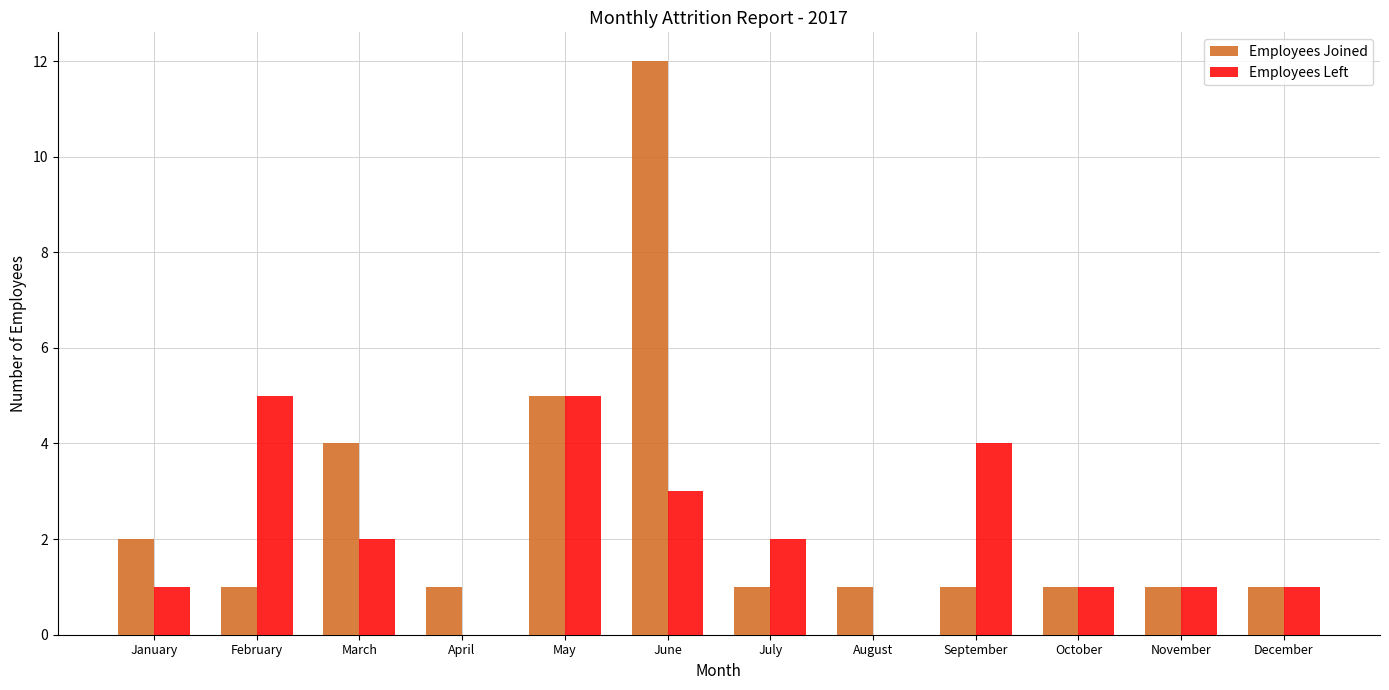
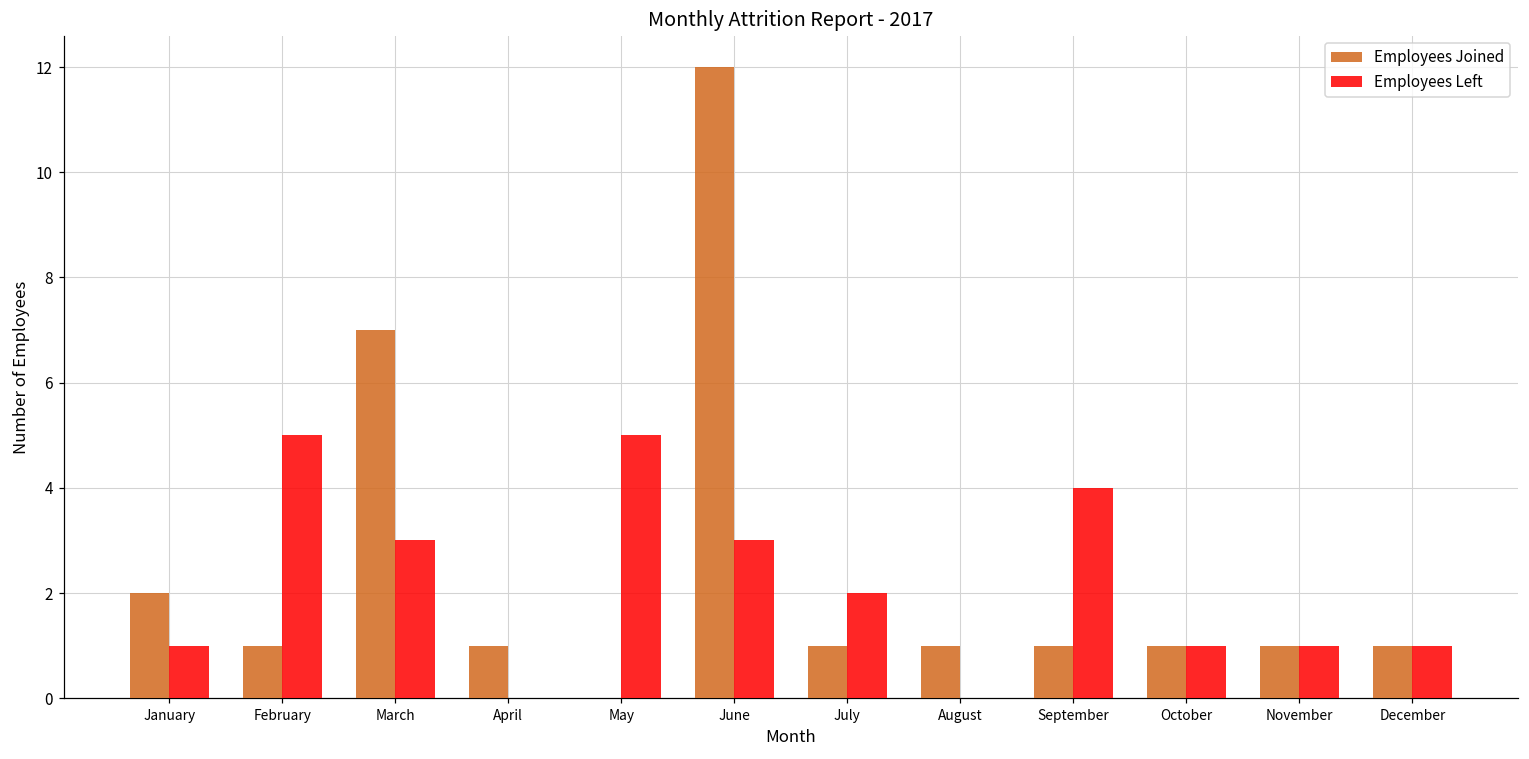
Employees Joined, March: 4 -> 7
Employees Left, March: 2 -> 3
Employees Joined, May: 5 -> 0
